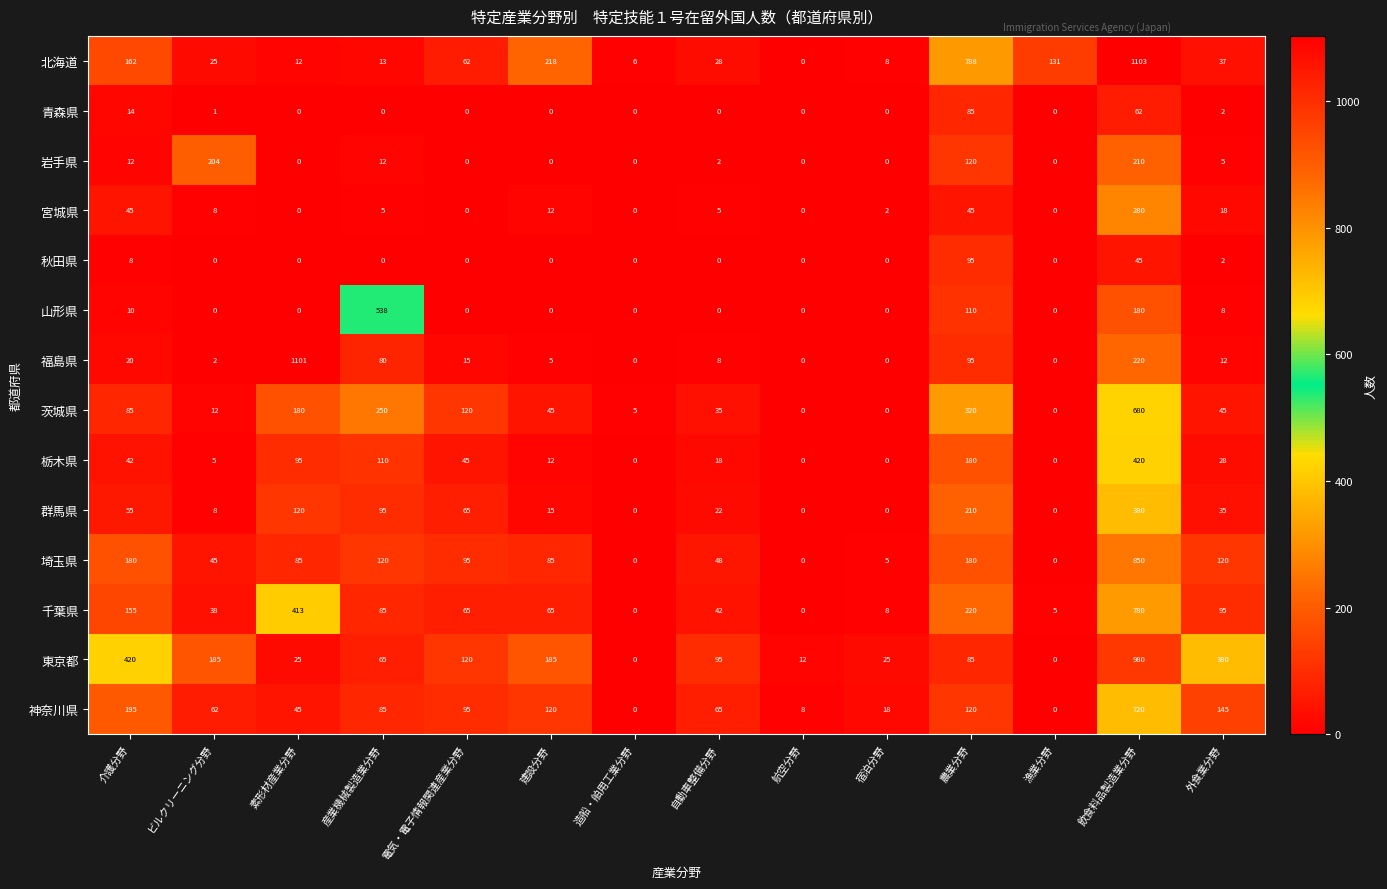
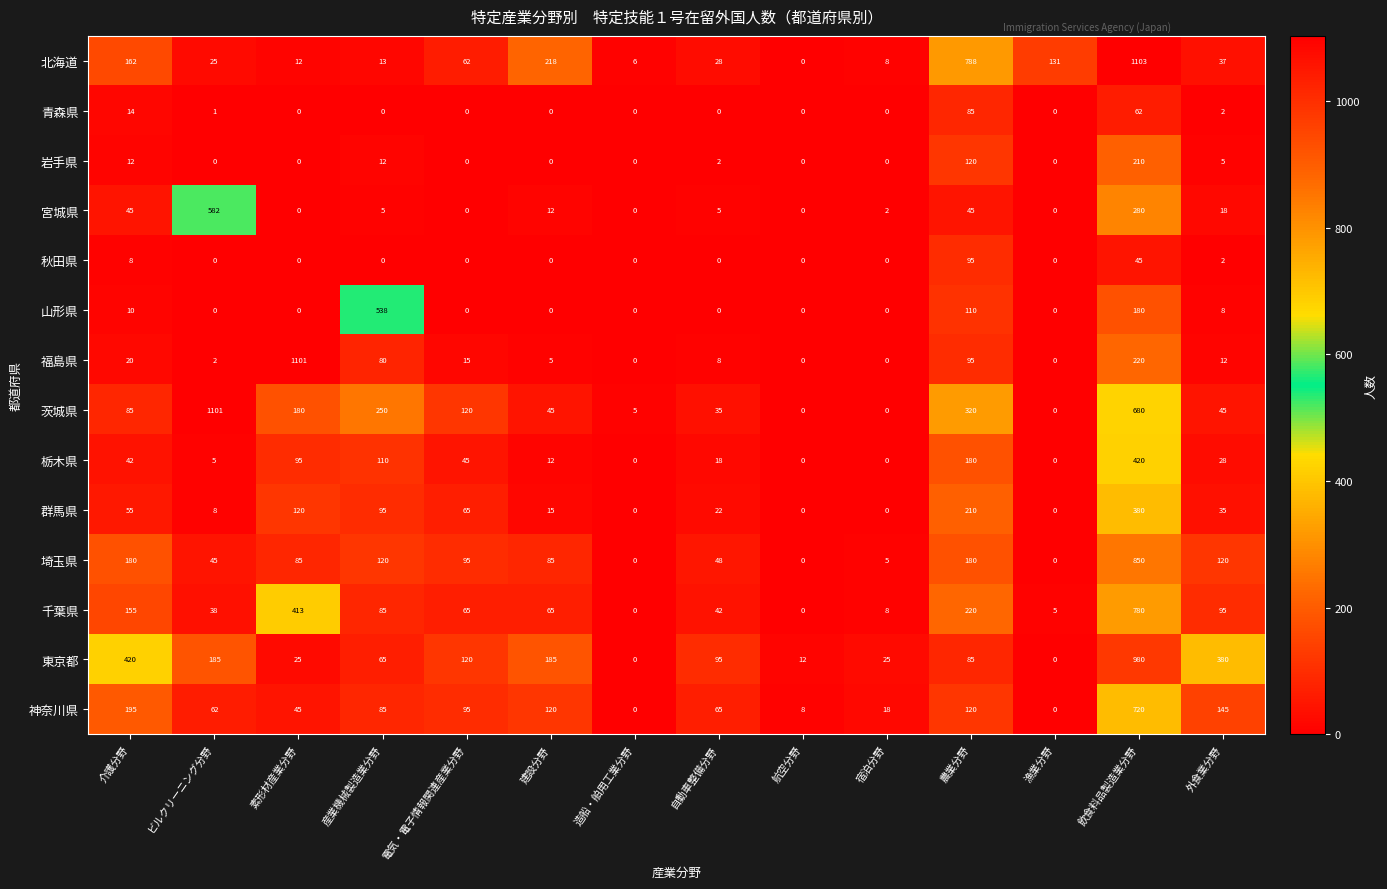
岩手県, ビルクリーニング分野: 204 -> 0
宮城県, ビルクリーニング分野: 8 -> 582
茨城県, ビルクリーニング分野: 12 -> 1101
